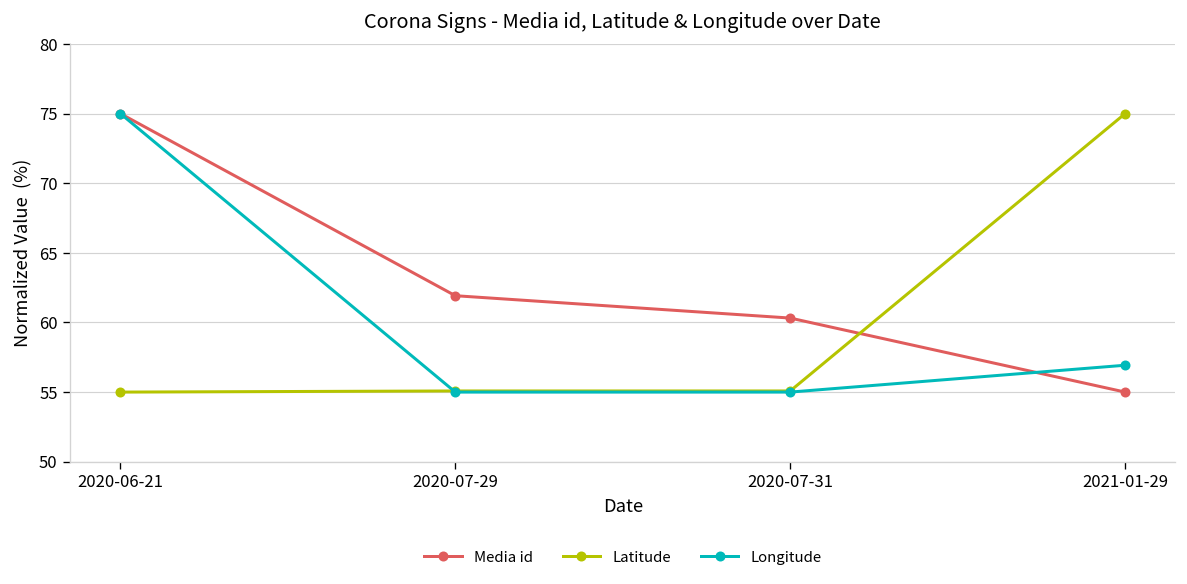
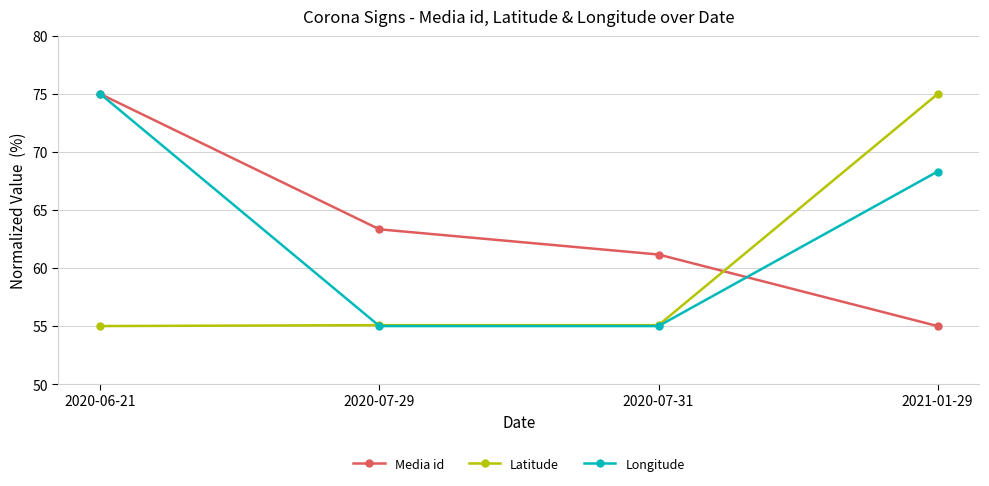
Media id, 2020-07-29: 61.9 -> 63.3
Media id, 2020-07-31: 60.3 -> 61.2
Longitude, 2021-01-29: 56.9 -> 68.3
